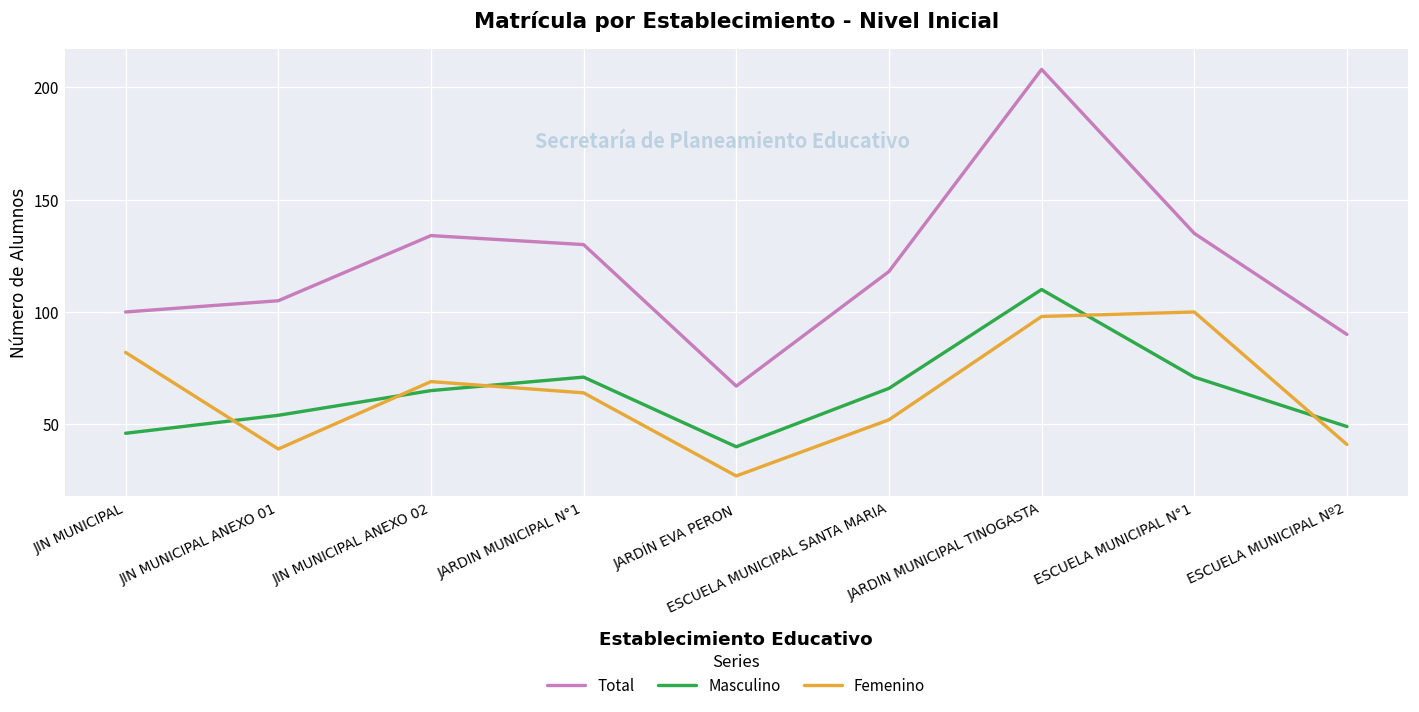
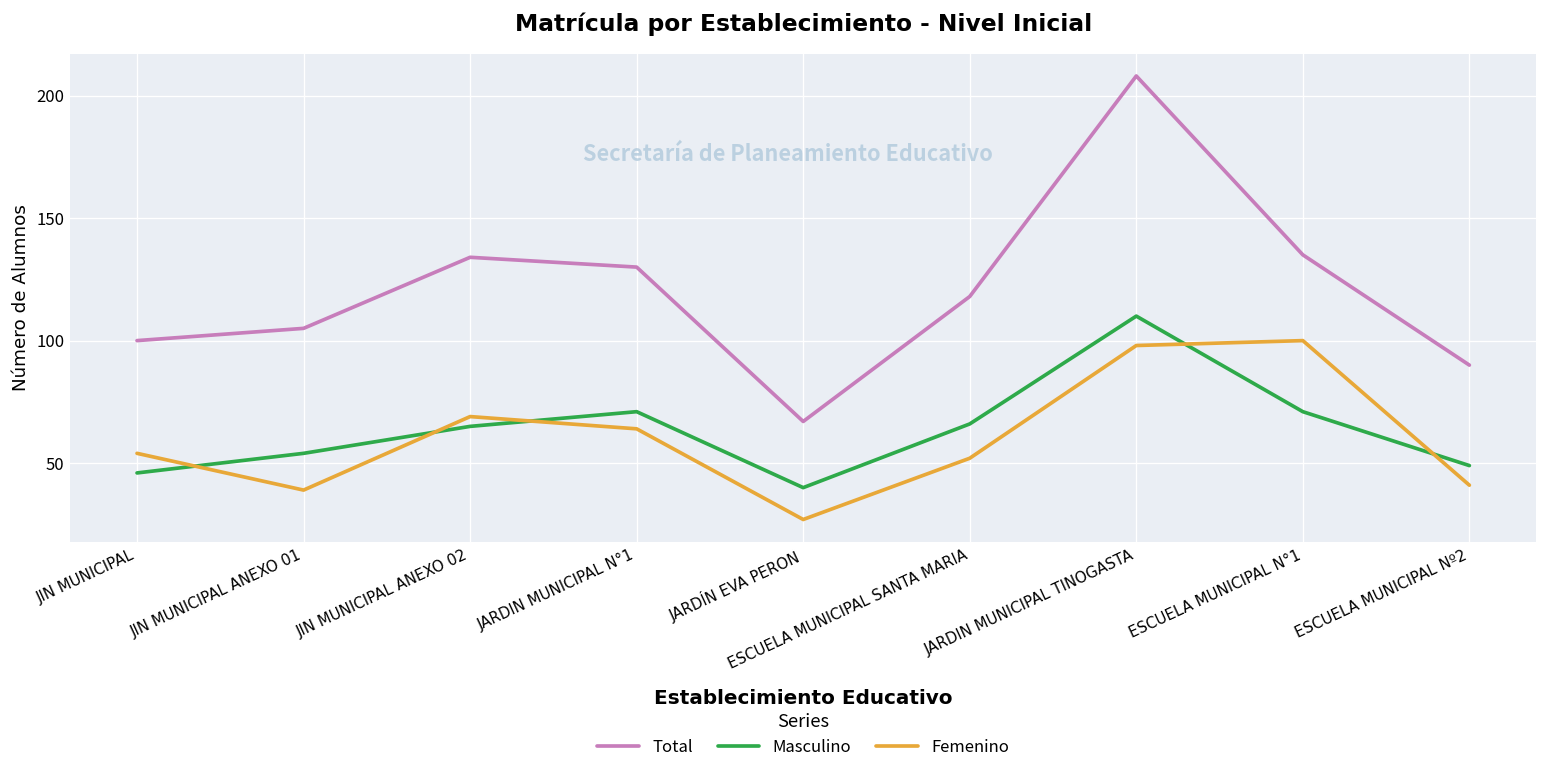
Femenino, JIN MUNICIPAL: 82 -> 54
